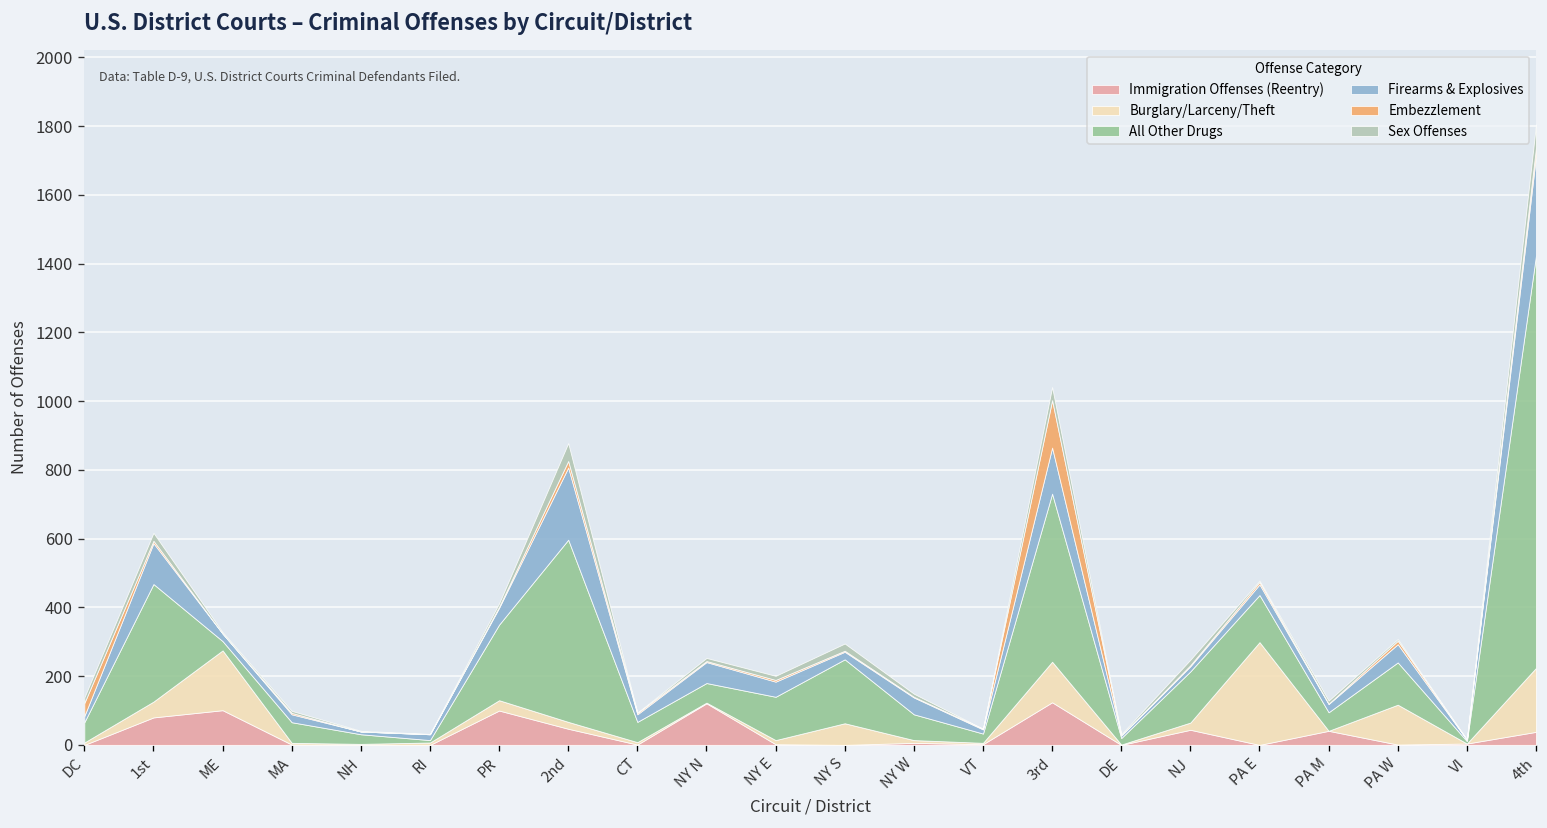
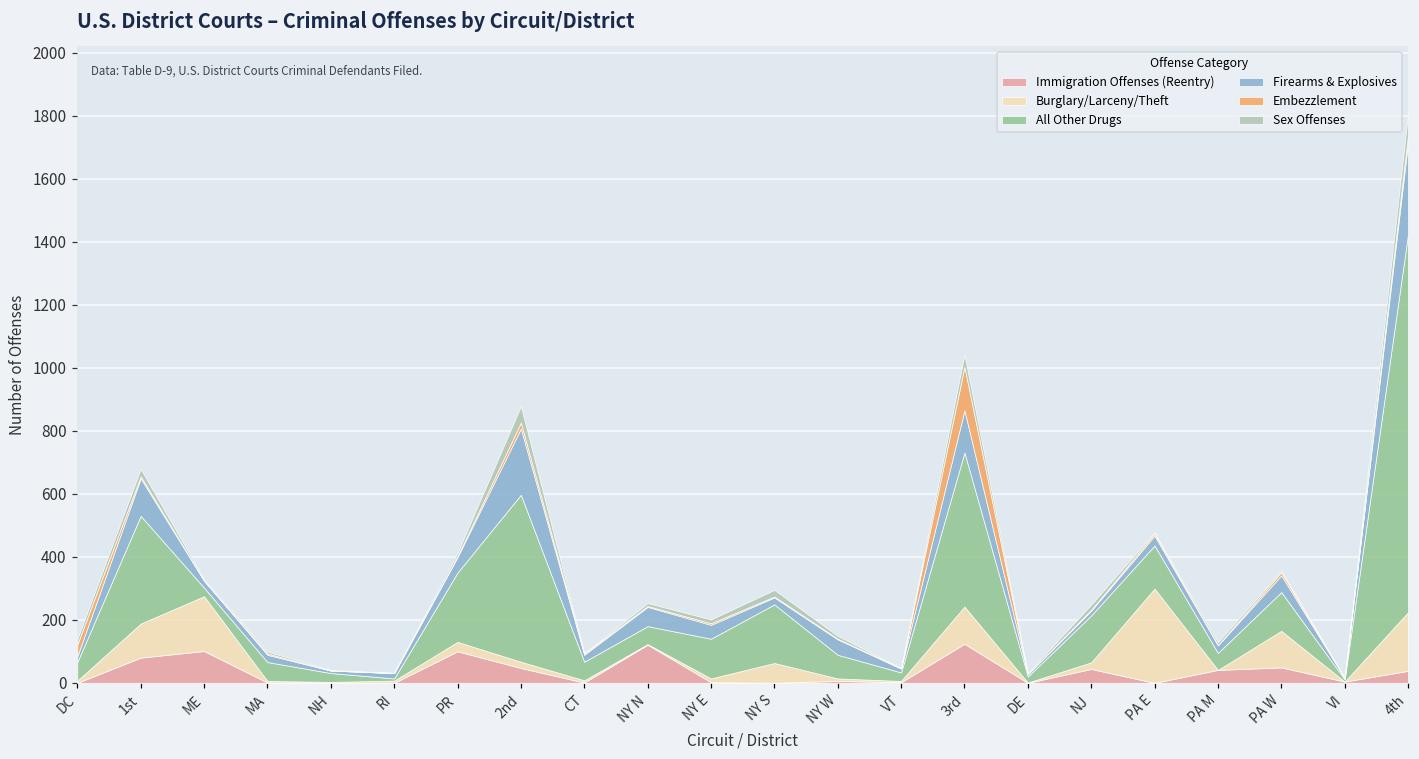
Burglary/Larceny/Theft, 1st: 50 -> 110
Immigration Offenses (Reentry), PA W: 0 -> 50
